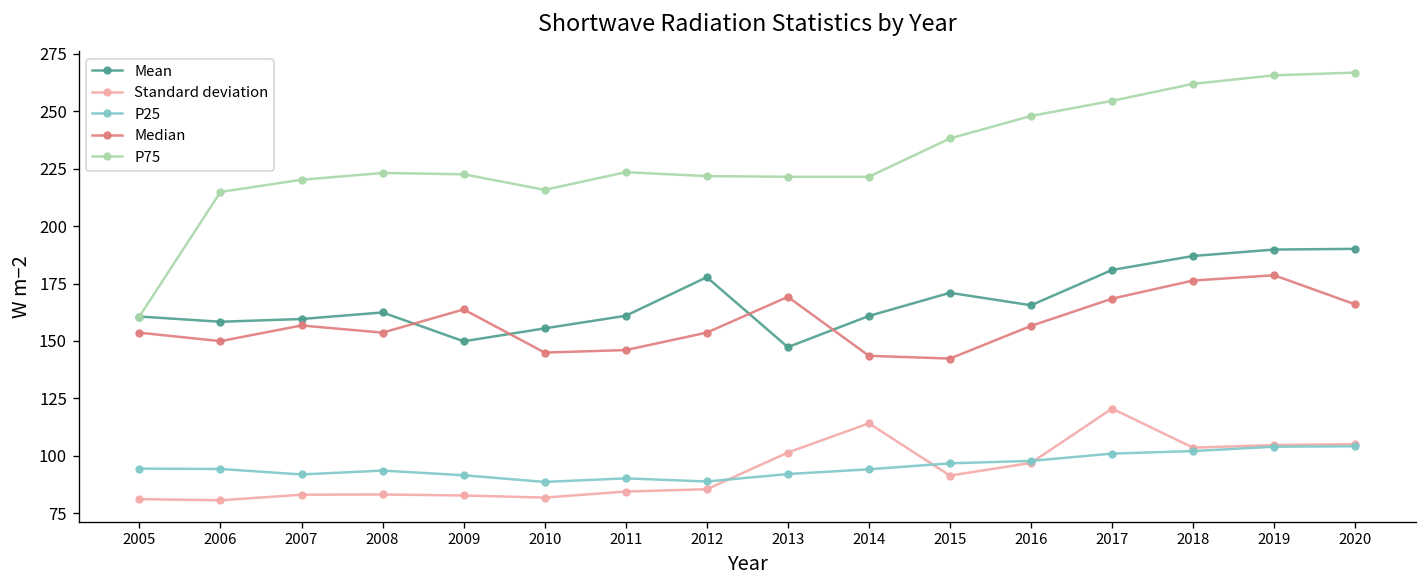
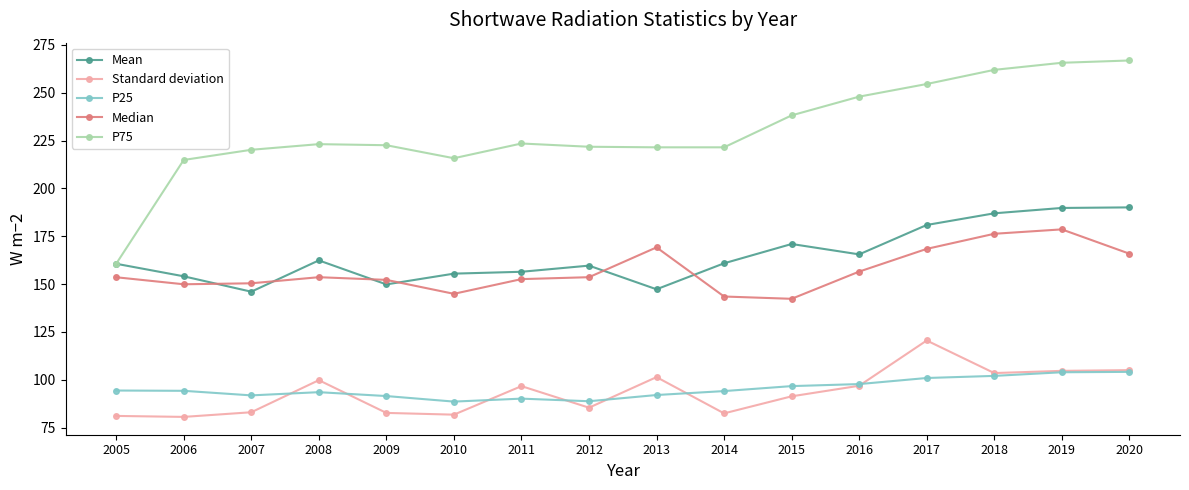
Mean, 2006: 158 -> 154
Mean, 2007: 160 -> 146
Median, 2007: 157 -> 150
Standard deviation, 2008: 83 -> 100
Median, 2009: 164 -> 152
Mean, 2011: 161 -> 156
Standard deviation, 2011: 84 -> 97
Median, 2011: 146 -> 153
Mean, 2012: 178 -> 160
Standard deviation, 2014: 114 -> 82
